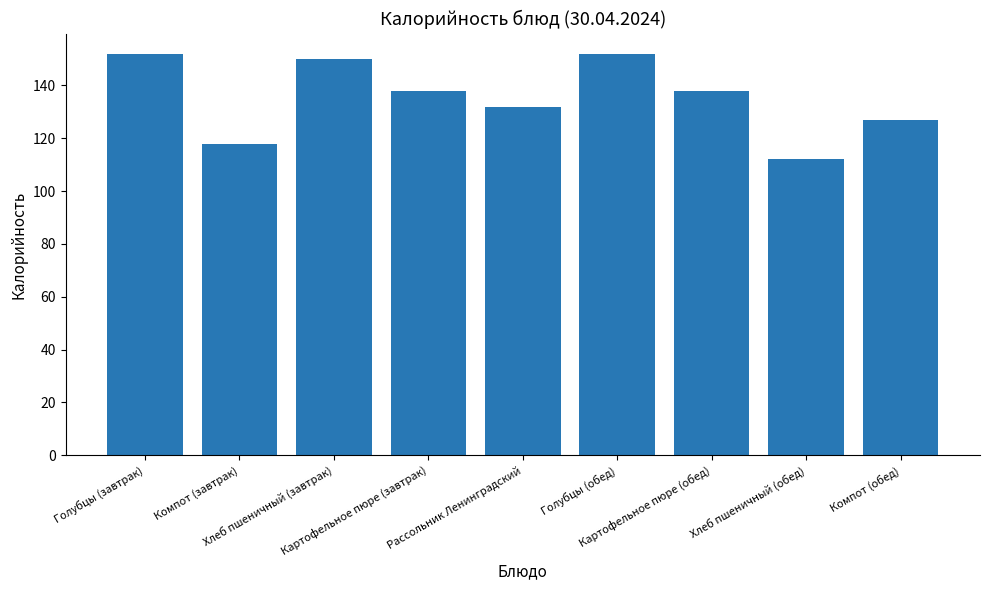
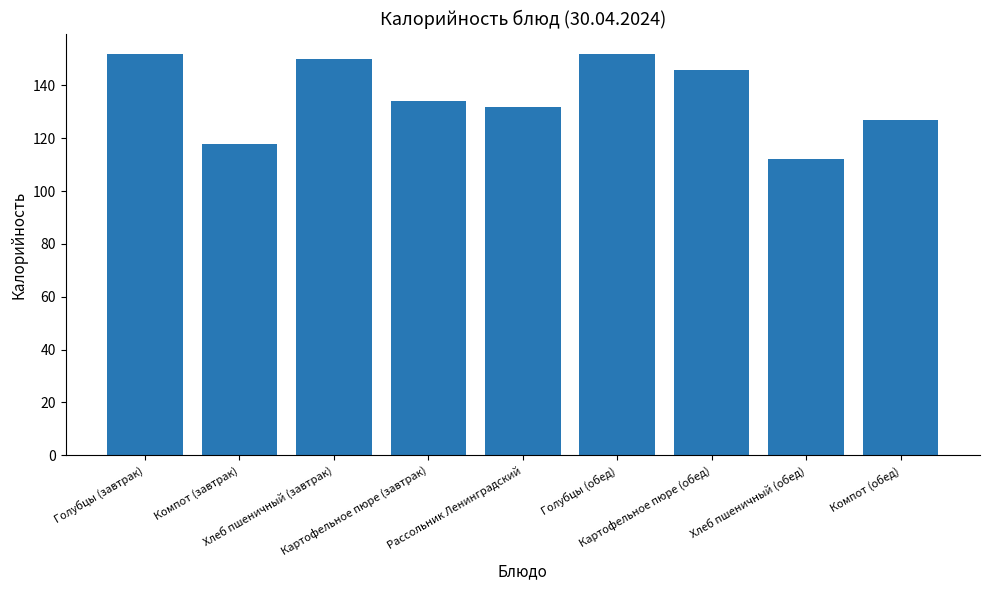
Картофельное пюре (завтрак): 138 -> 134
Картофельное пюре (обед): 138 -> 146
